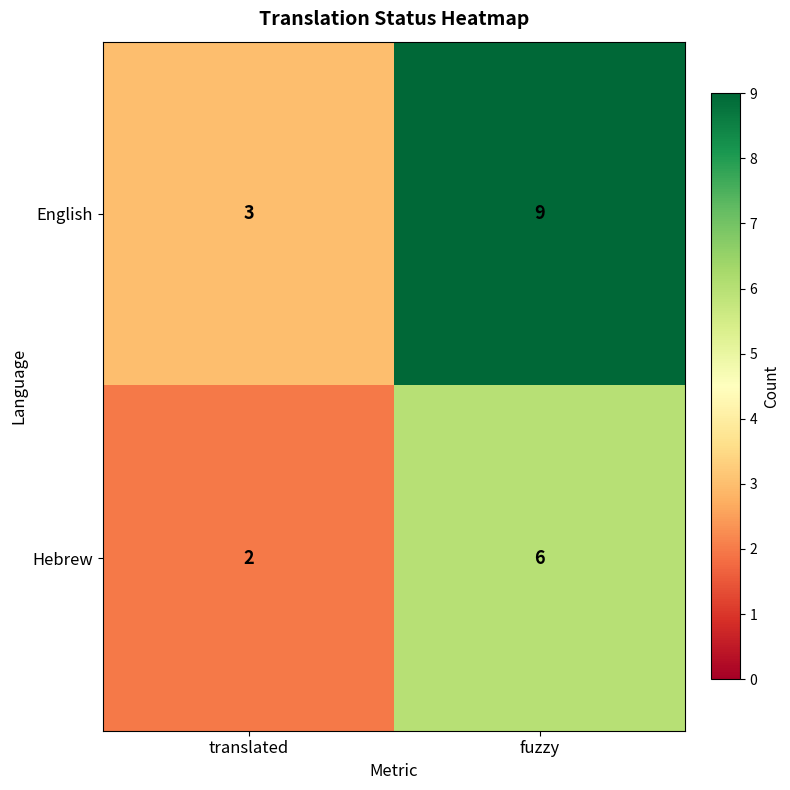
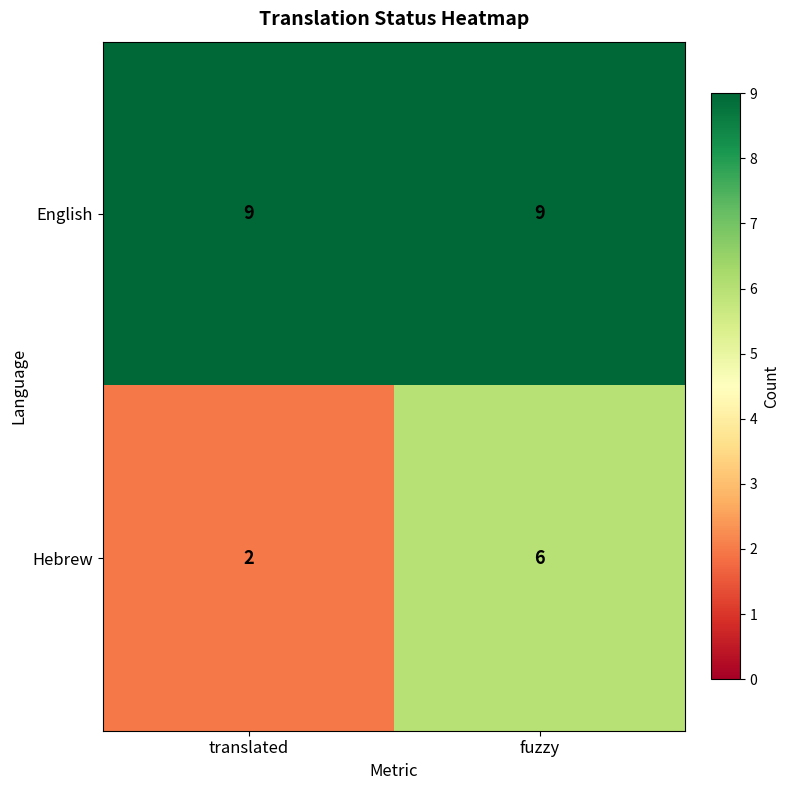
English, translated: 3 -> 9
